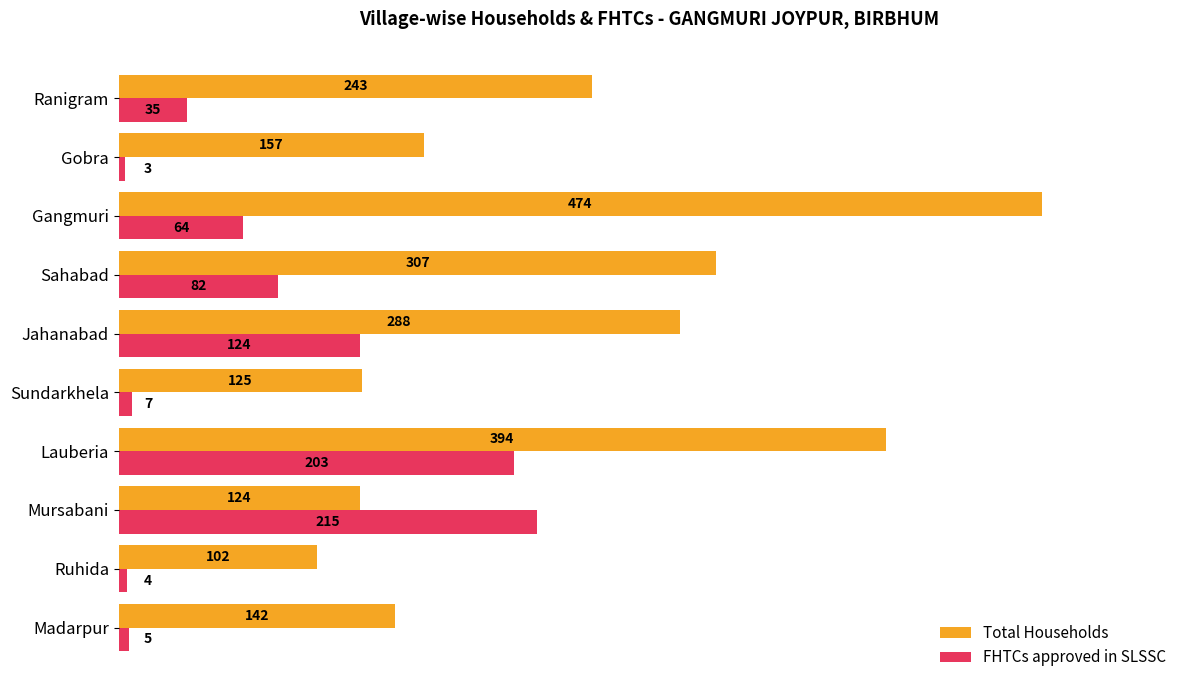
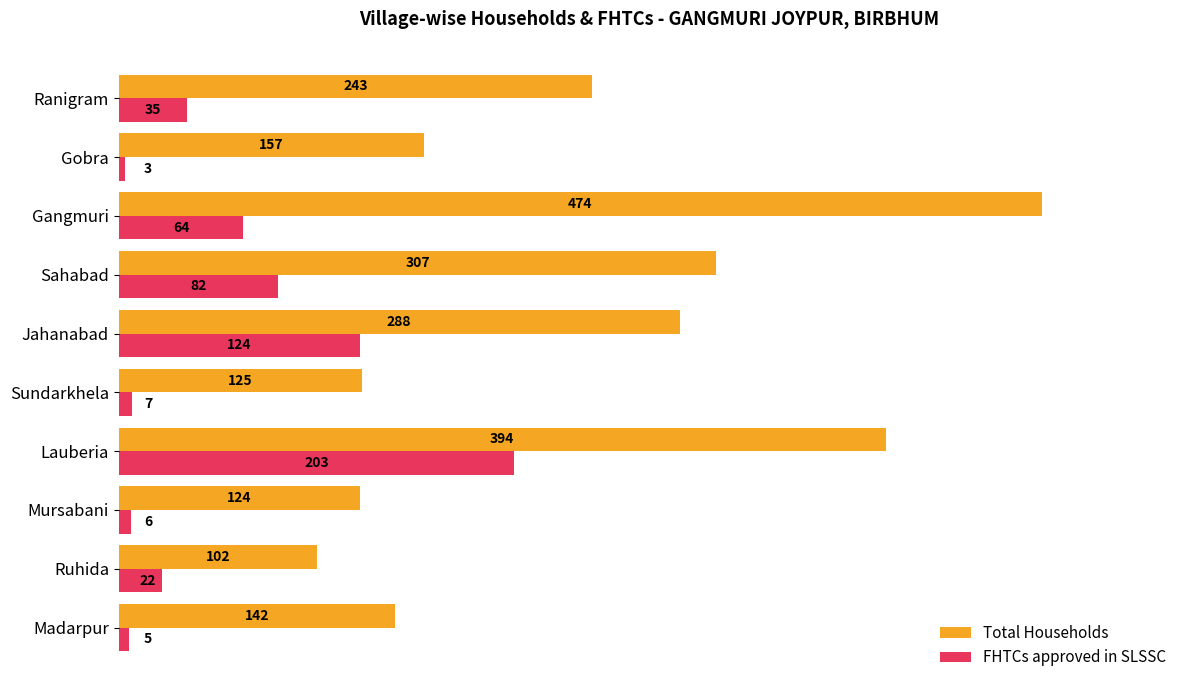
FHTCs approved in SLSSC, Mursabani: 215 -> 6
FHTCs approved in SLSSC, Ruhida: 4 -> 22
